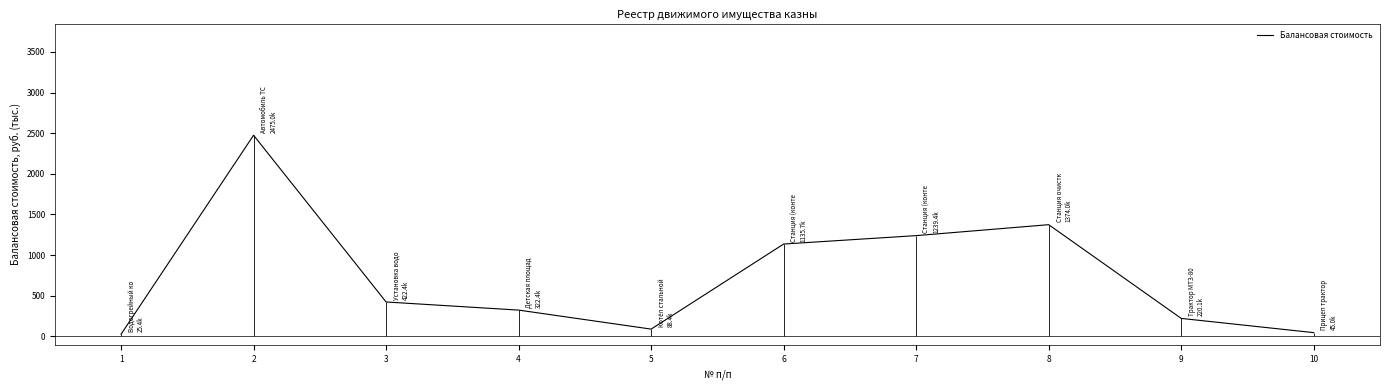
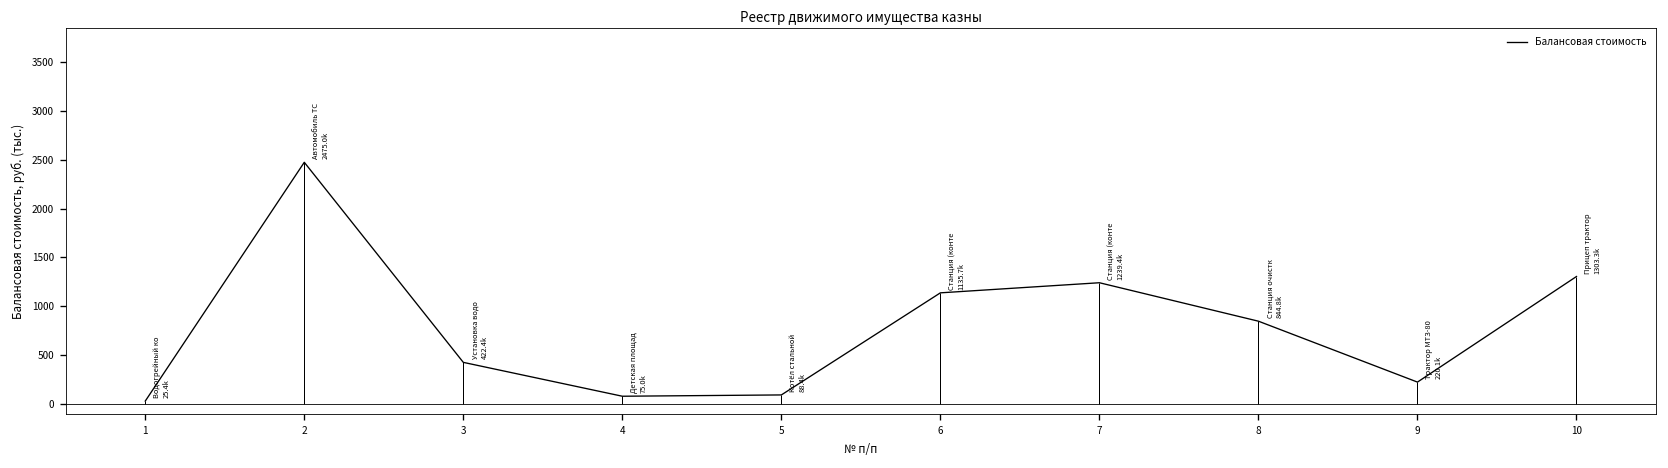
4: 322.4k -> 75.0k
8: 1374.0k -> 844.8k
10: 45.0k -> 1303.3k
